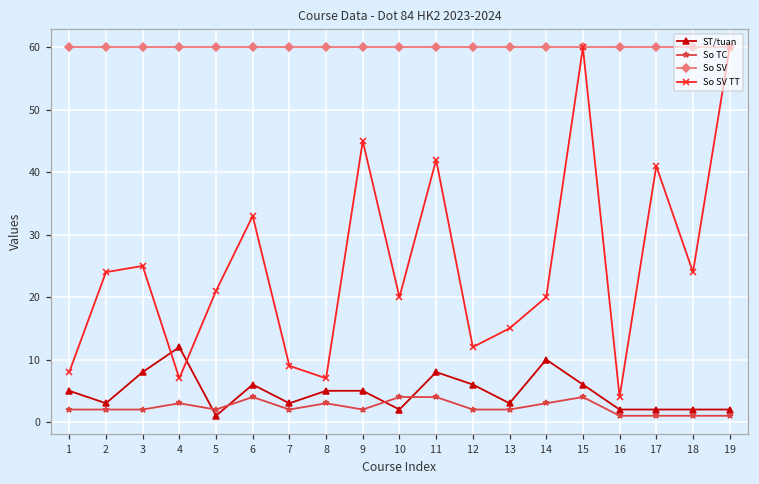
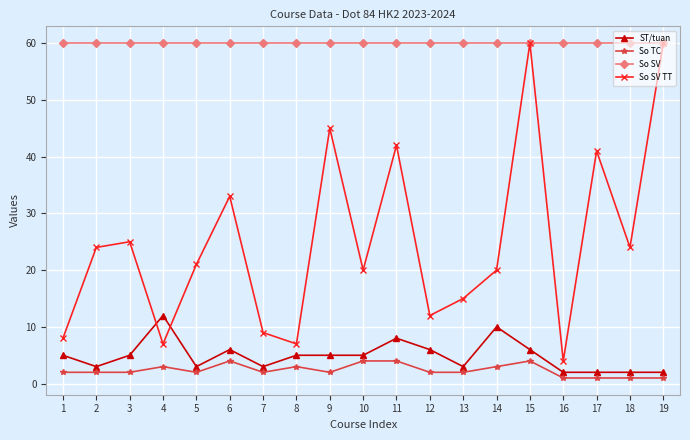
ST/tuan, 3: 8 -> 5
ST/tuan, 5: 1 -> 3
ST/tuan, 10: 2 -> 5
